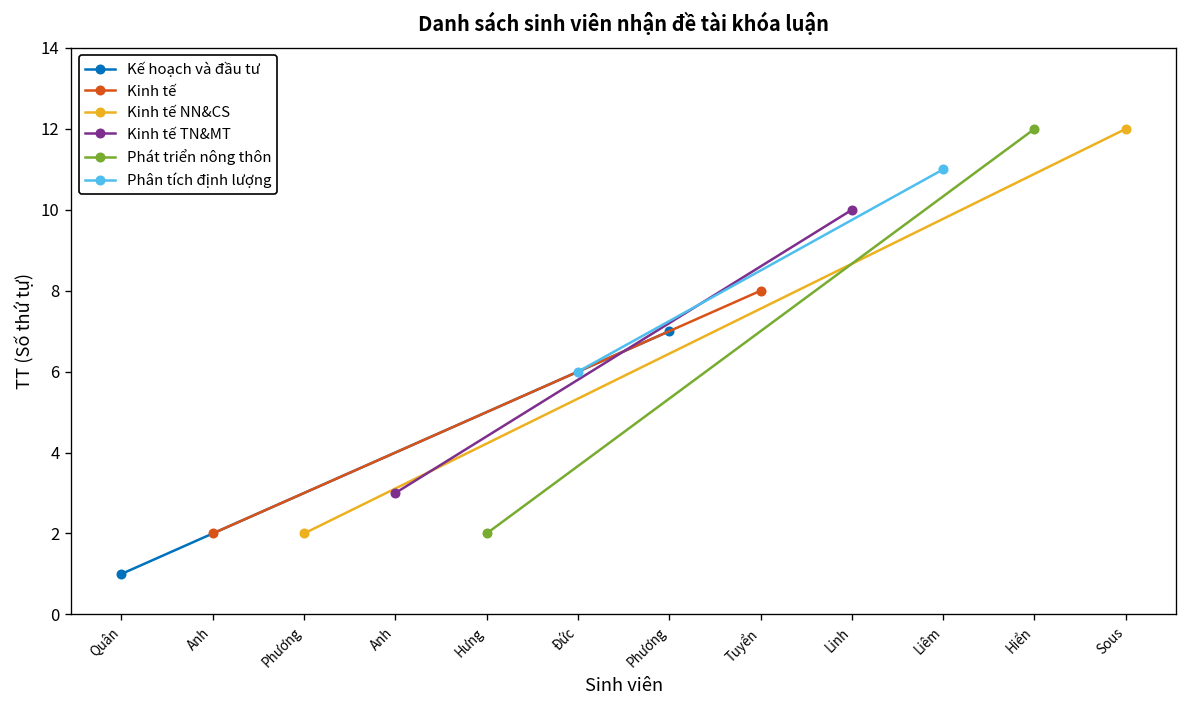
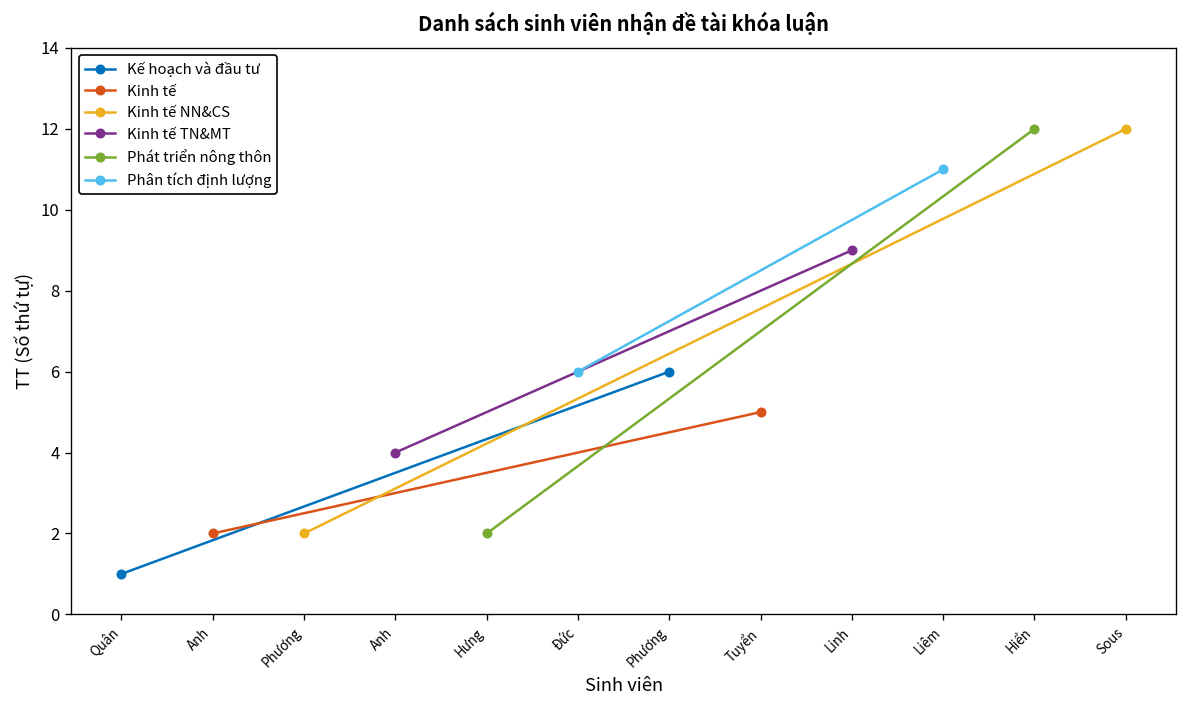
Kinh tế TN&MT, Anh: 3 -> 4
Kế hoạch và đầu tư, Phương: 7 -> 6
Kinh tế, Tuyển: 8 -> 5
Kinh tế TN&MT, Linh: 10 -> 9
